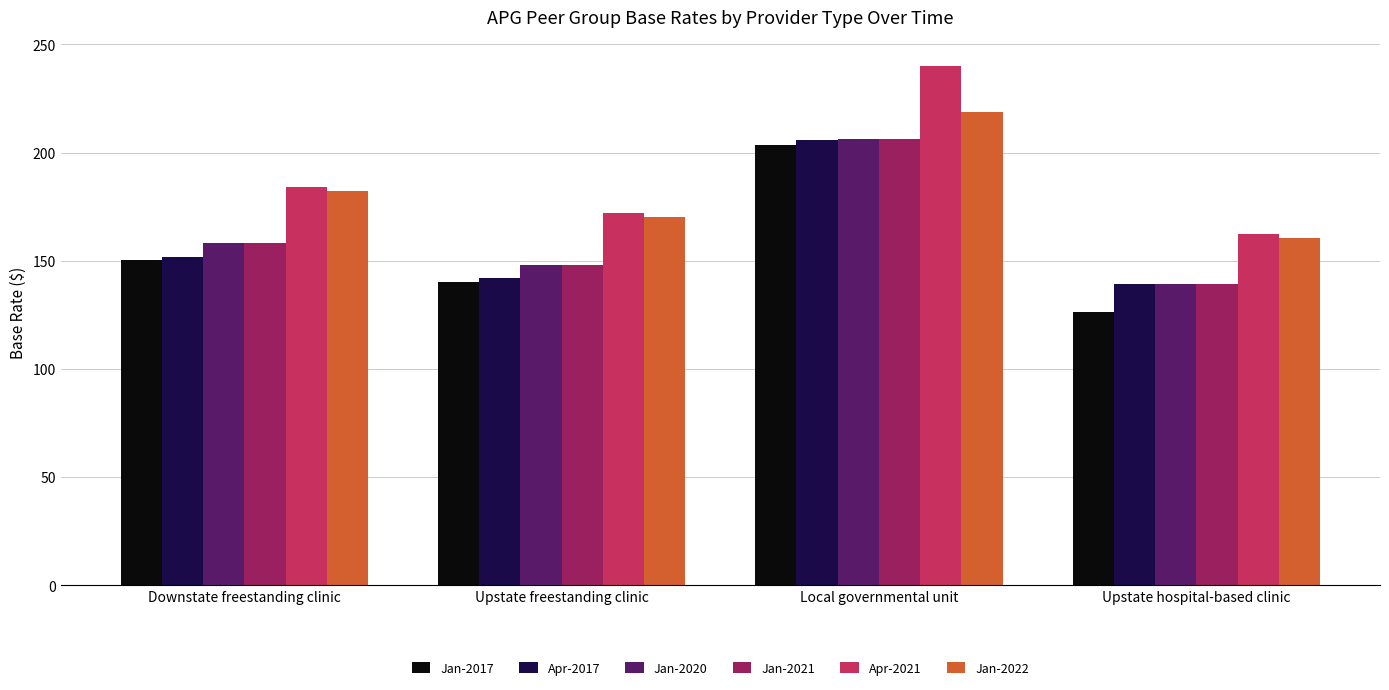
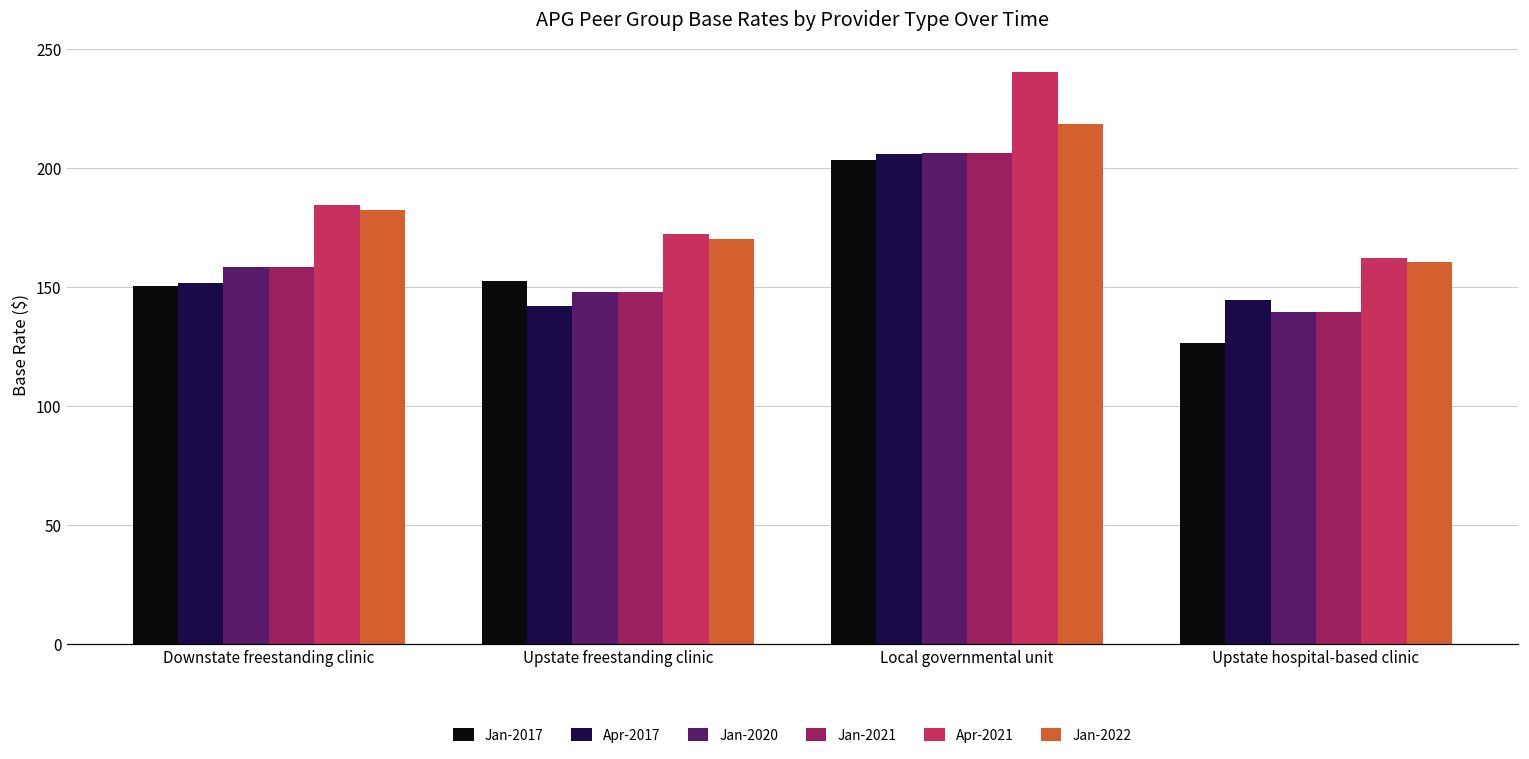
Jan-2017, Upstate freestanding clinic: 140 -> 153
Apr-2017, Upstate hospital-based clinic: 139 -> 145
